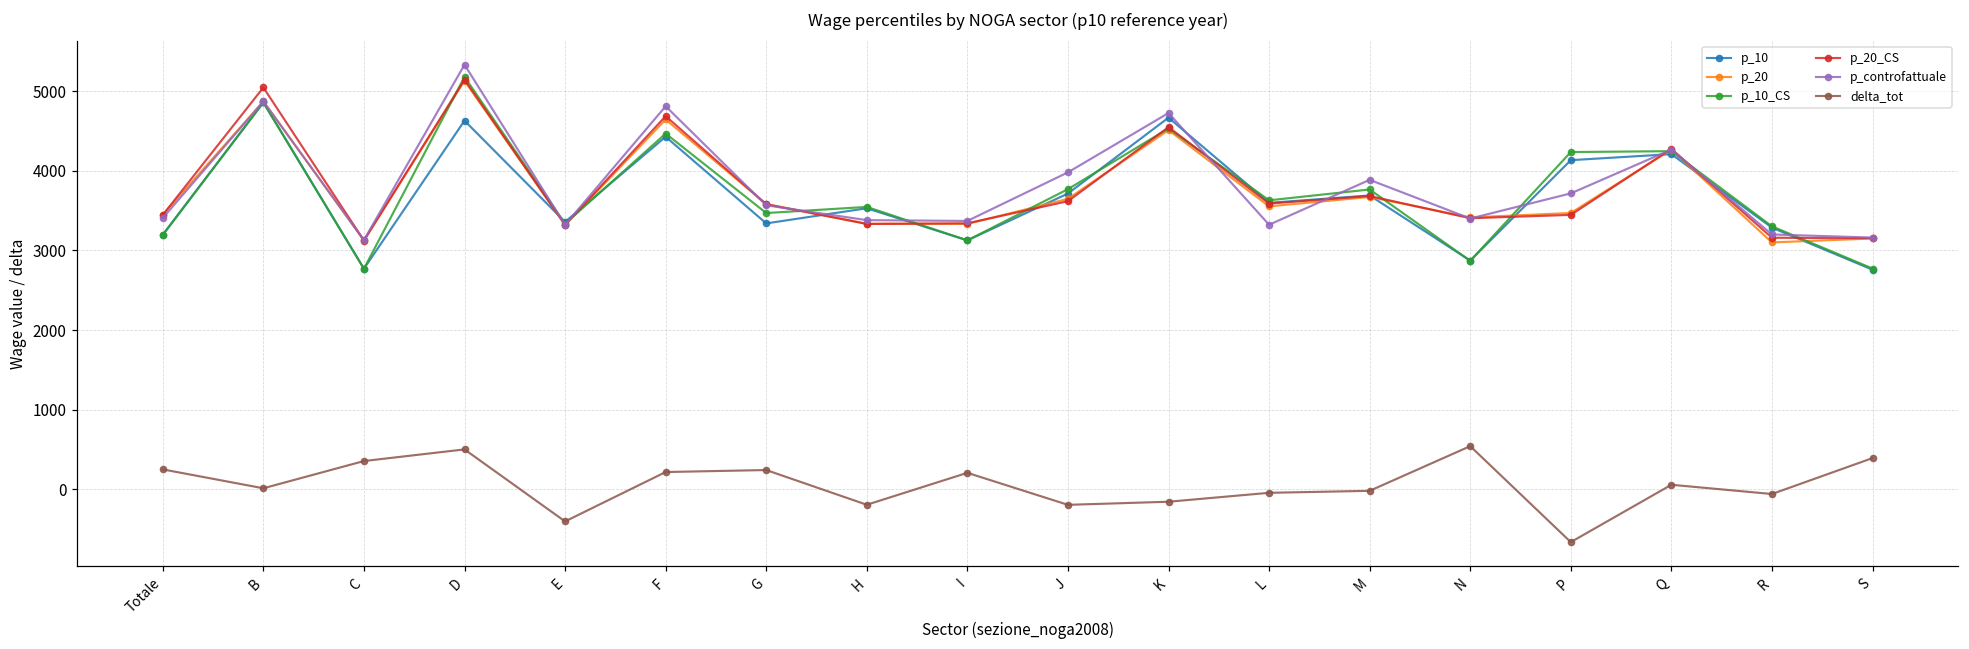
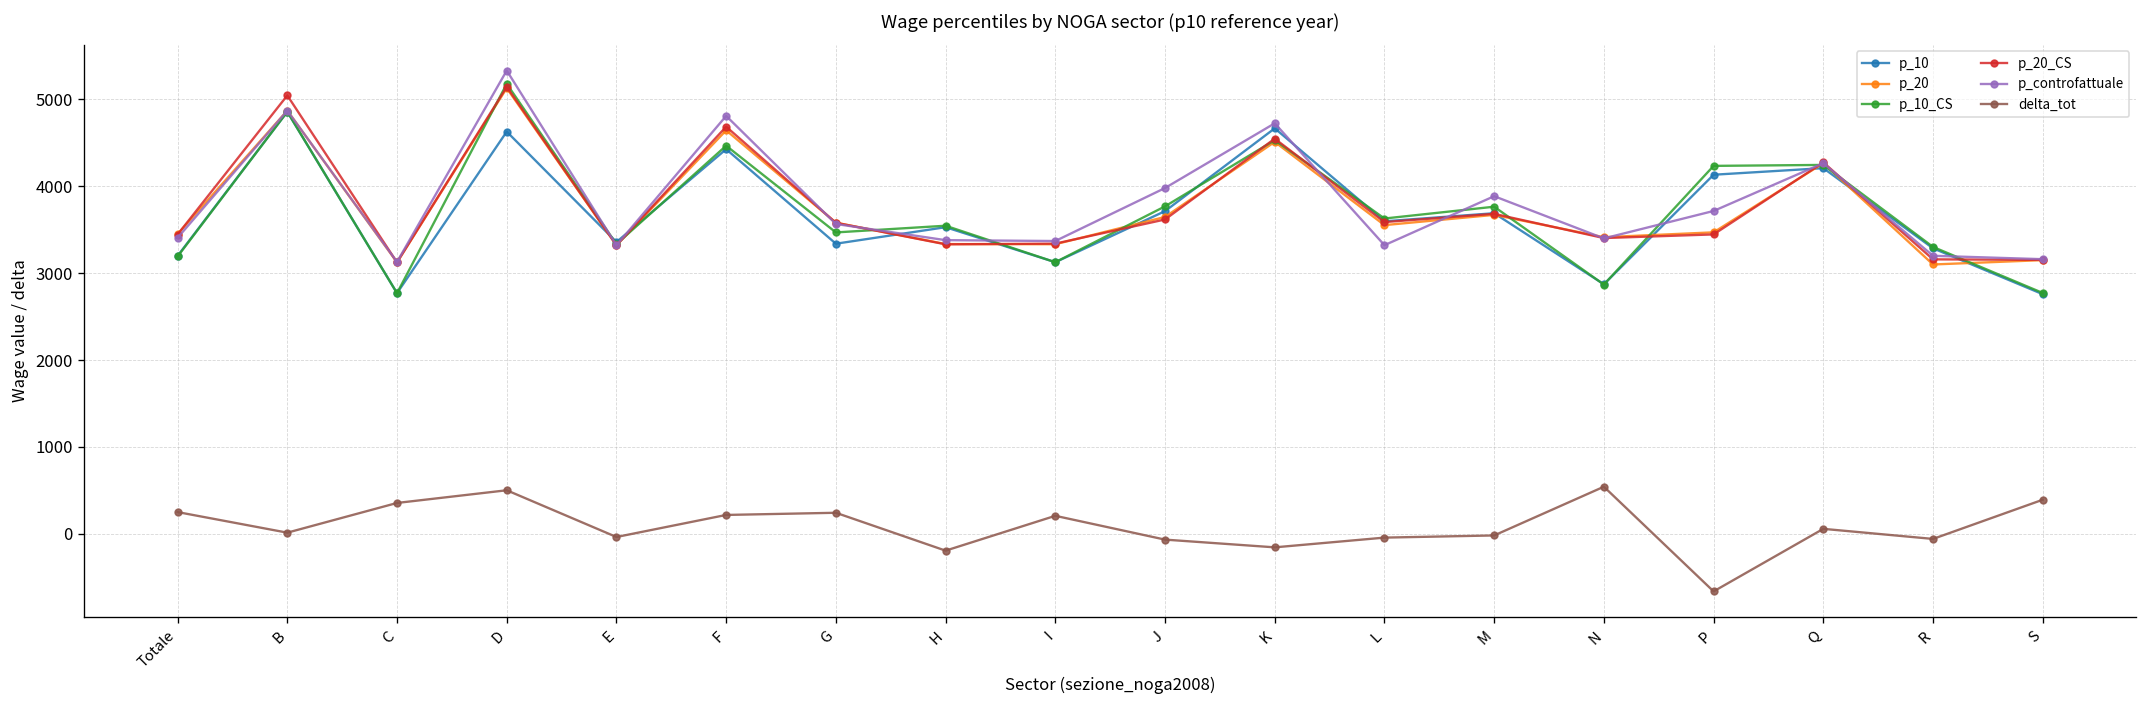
delta_tot, E: -400 -> 0
delta_tot, J: -200 -> -100
